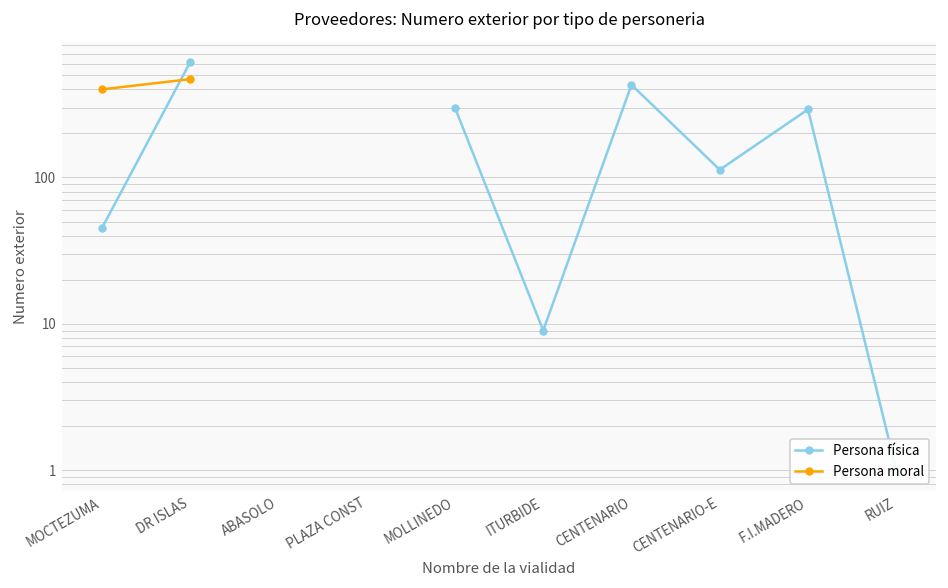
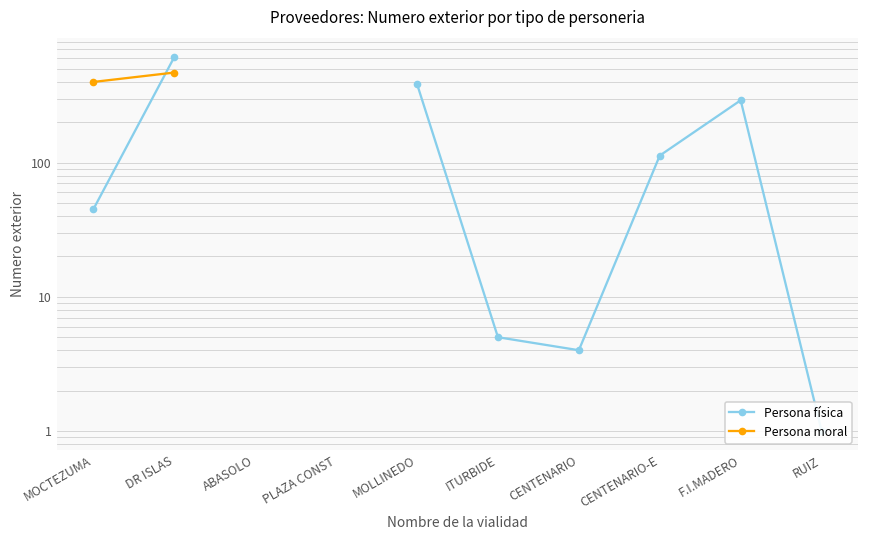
Persona física, MOLLINEDO: 300 -> 390
Persona física, ITURBIDE: 9 -> 5
Persona física, CENTENARIO: 430 -> 4
